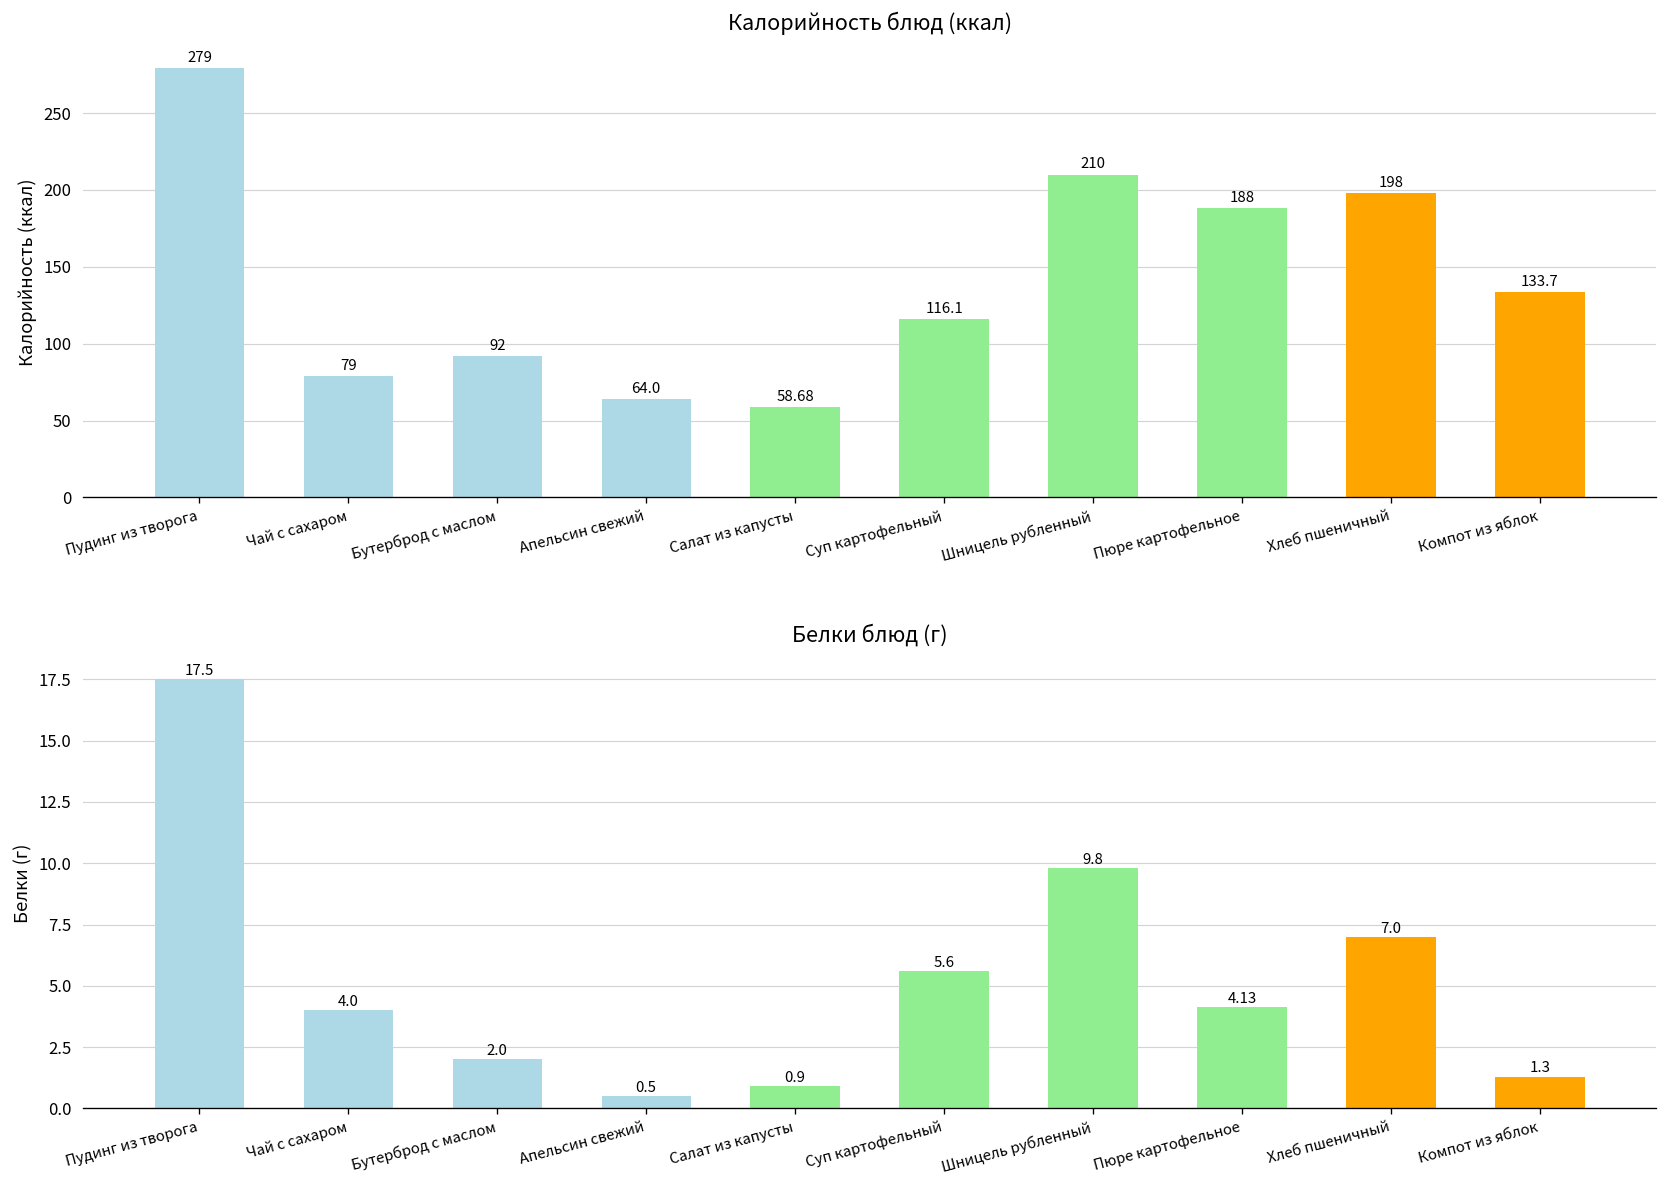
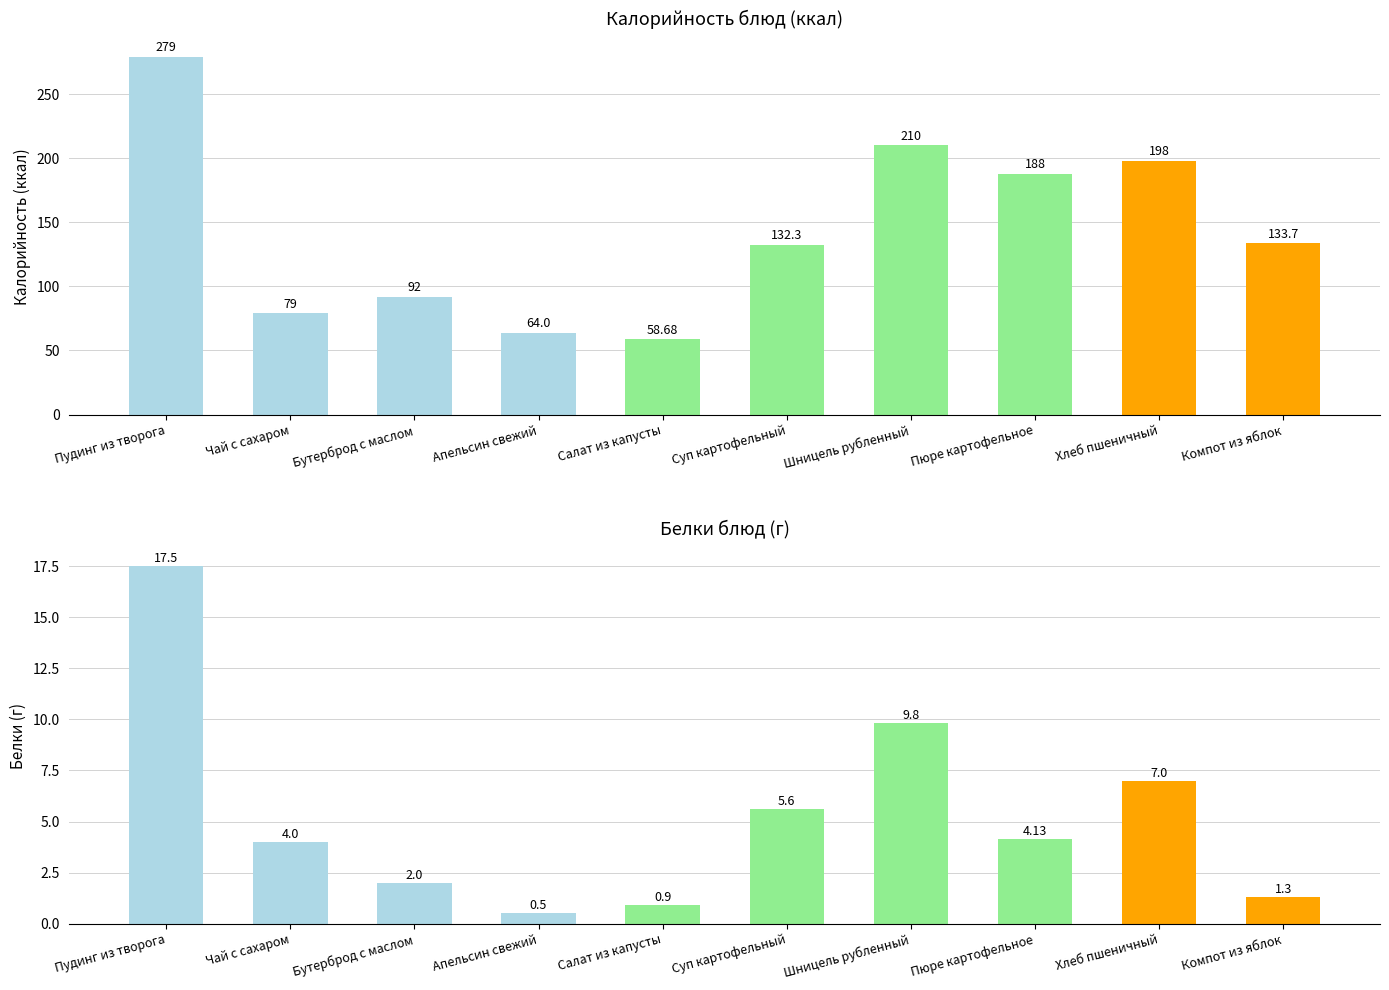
Калорийность блюд (ккал), Суп картофельный: 116.1 -> 132.3
